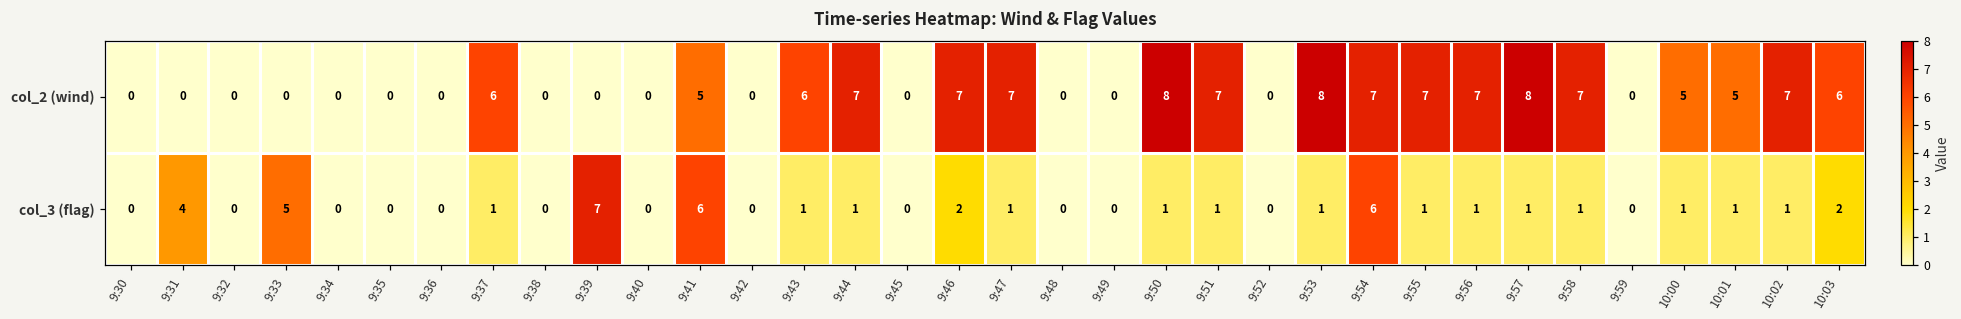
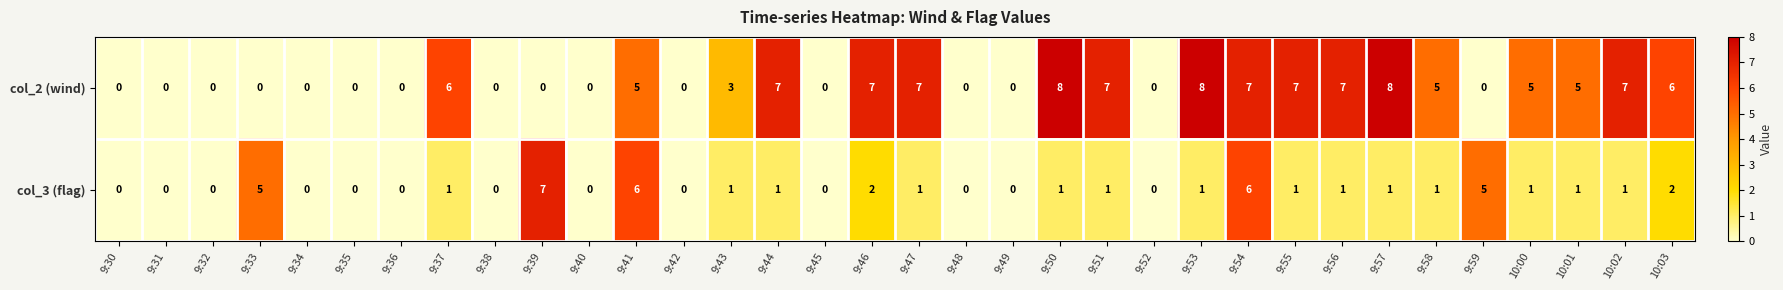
col_2 (wind), 9:43: 6 -> 3
col_2 (wind), 9:58: 7 -> 5
col_3 (flag), 9:31: 4 -> 0
col_3 (flag), 9:59: 0 -> 5
